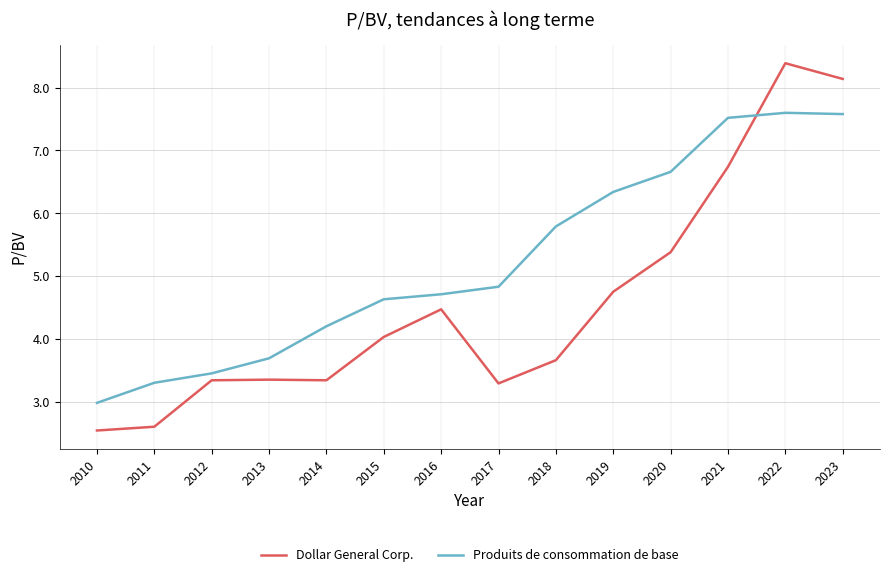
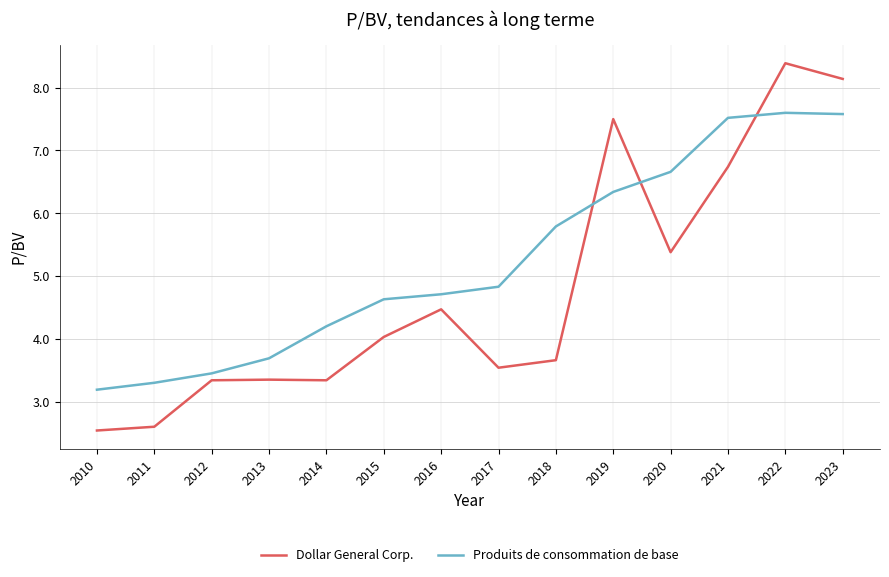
Produits de consommation de base, 2010: 3.0 -> 3.2
Dollar General Corp., 2017: 3.3 -> 3.5
Dollar General Corp., 2019: 4.8 -> 7.5
